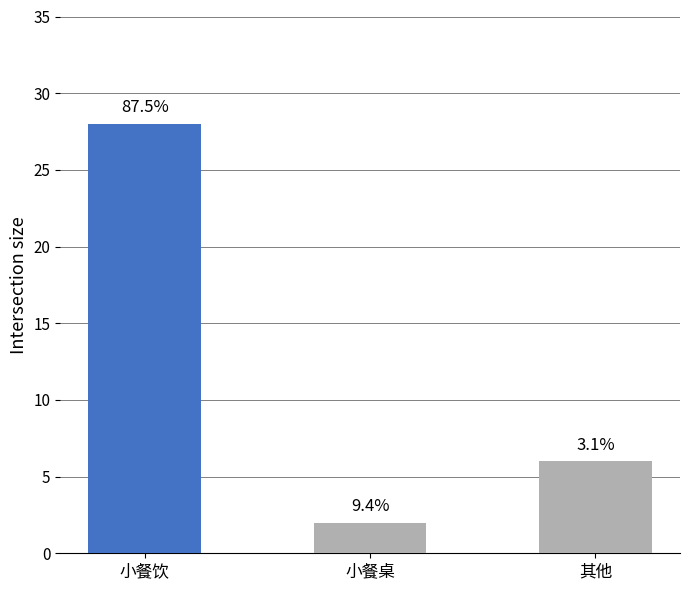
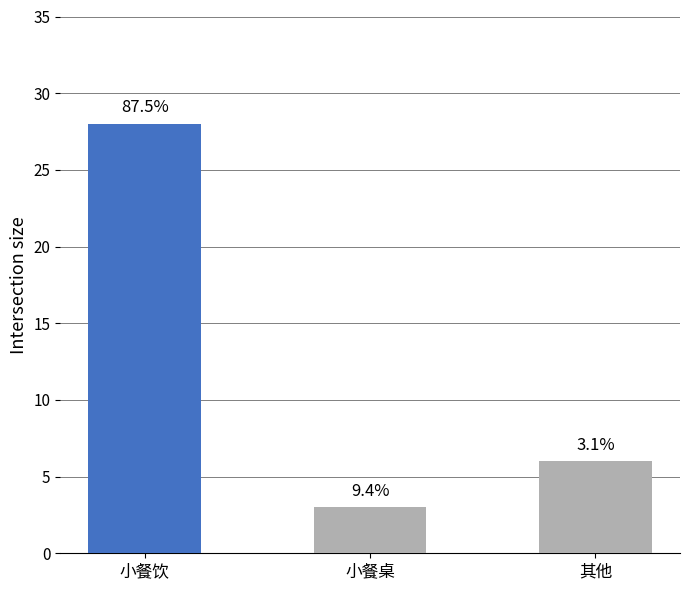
小餐桌: 2 -> 3
